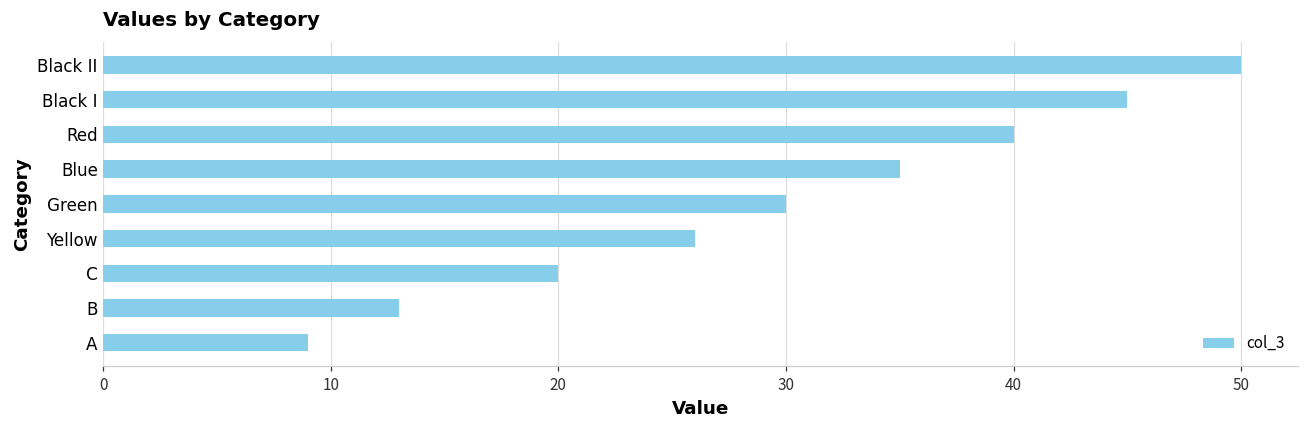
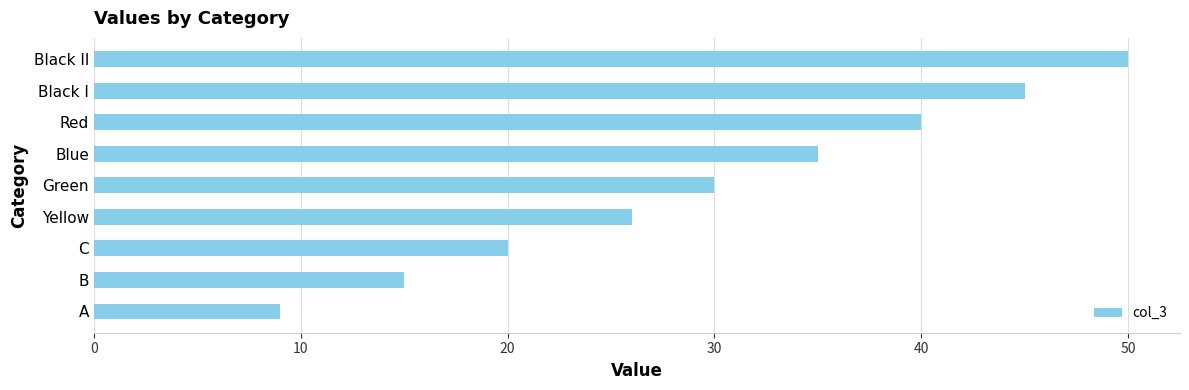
B: 13 -> 15
